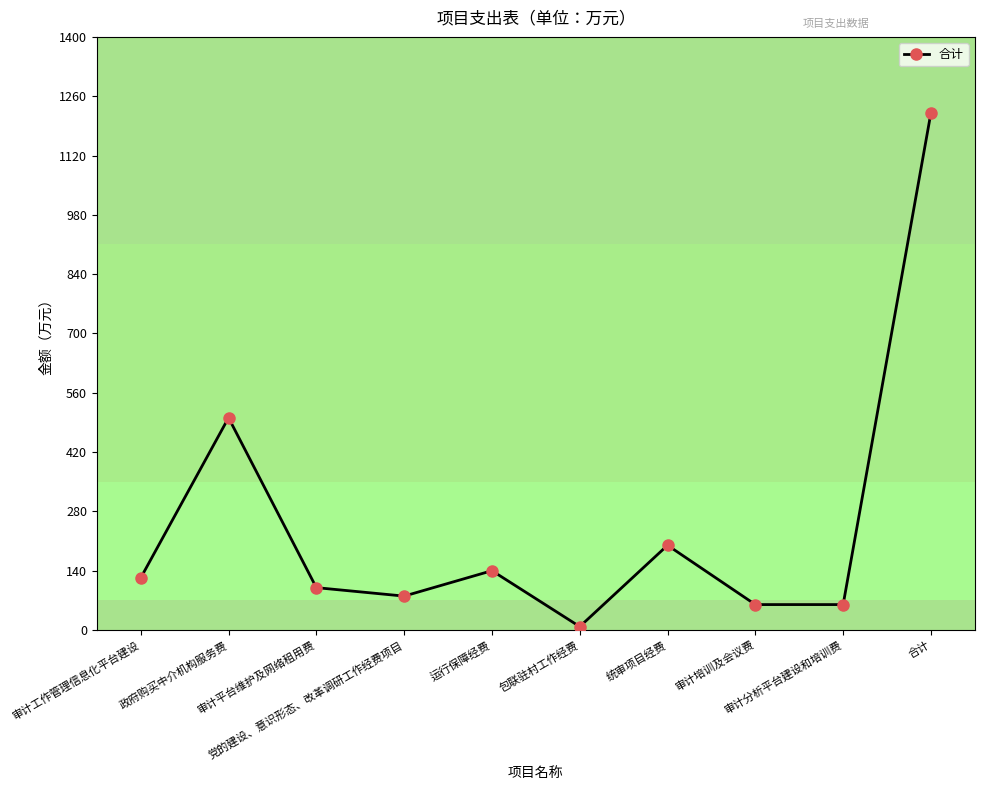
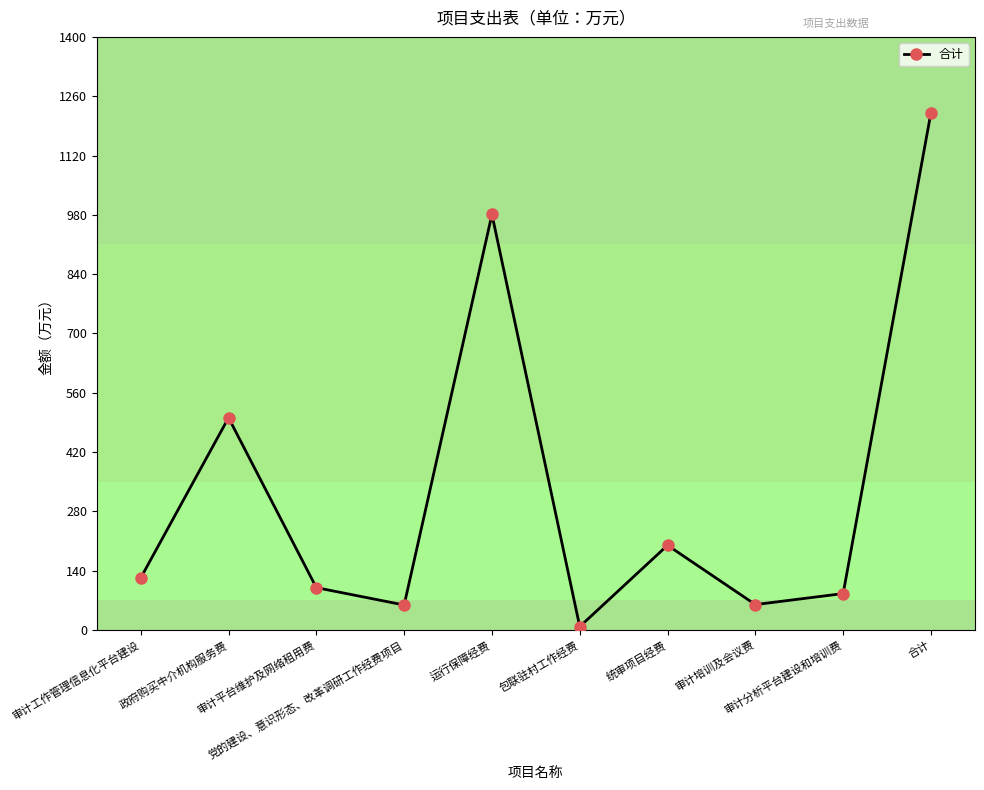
党的建设、意识形态、改革调研工作经费项目: 80 -> 60
运行保障经费: 140 -> 980
审计分析平台建设和培训费: 60 -> 90
